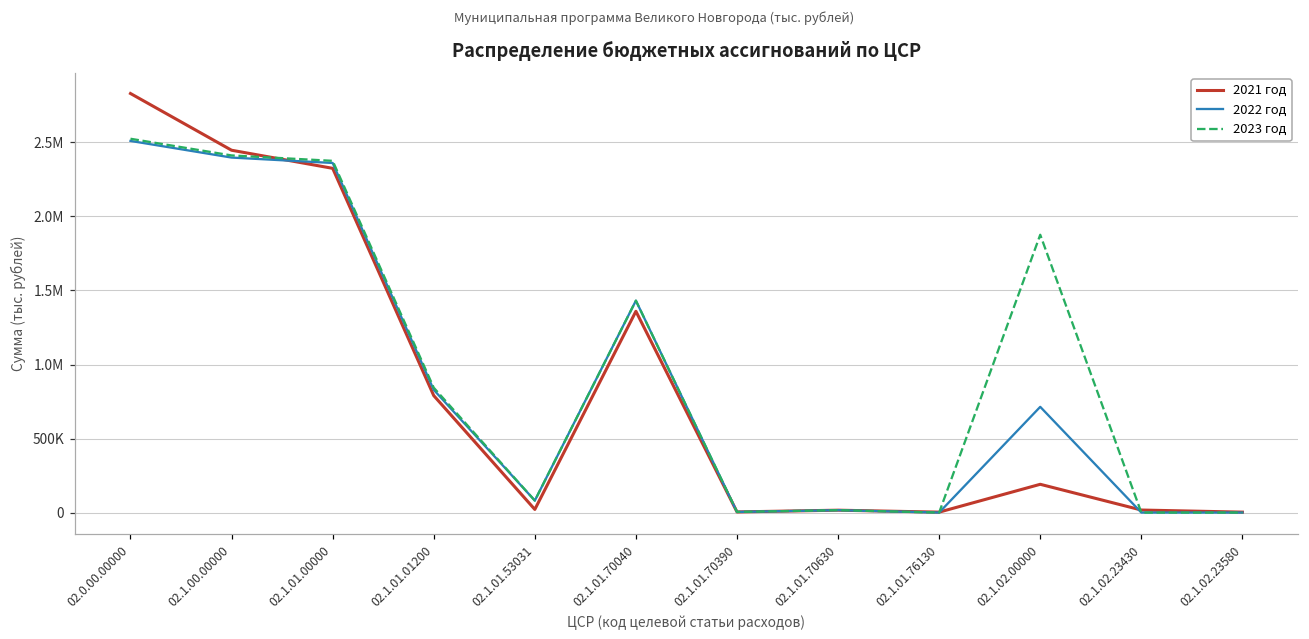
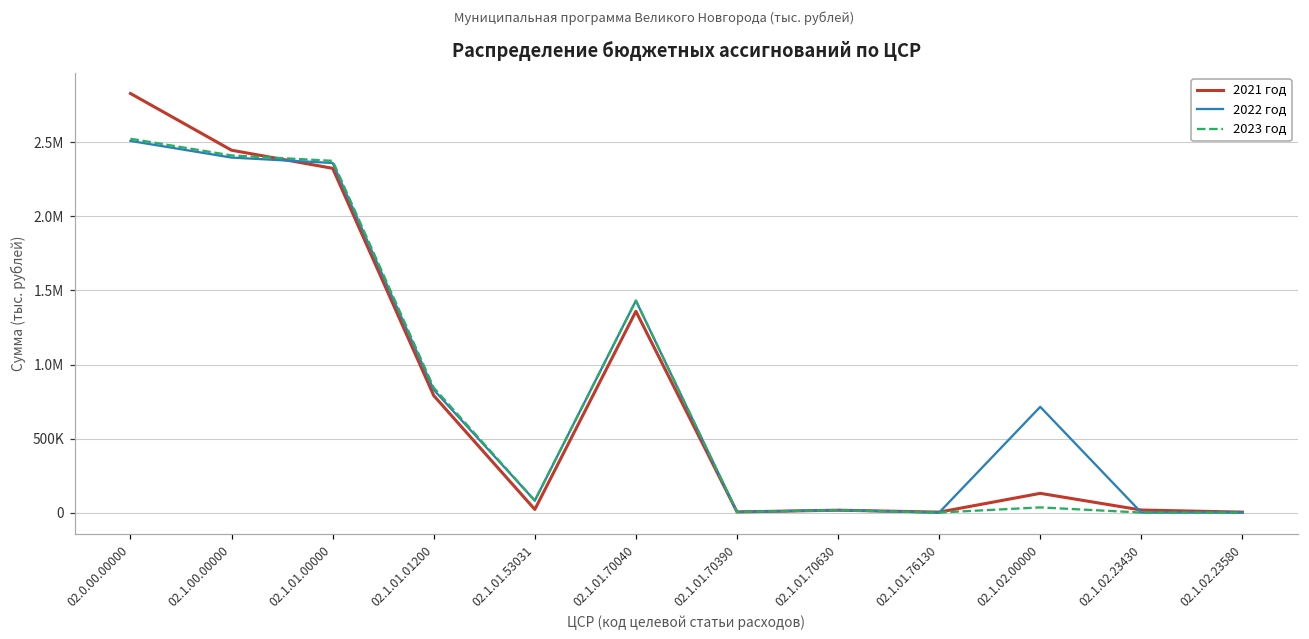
2021 год, 02.1.02.00000: 190000 -> 130000
2023 год, 02.1.02.00000: 1880000 -> 30000
